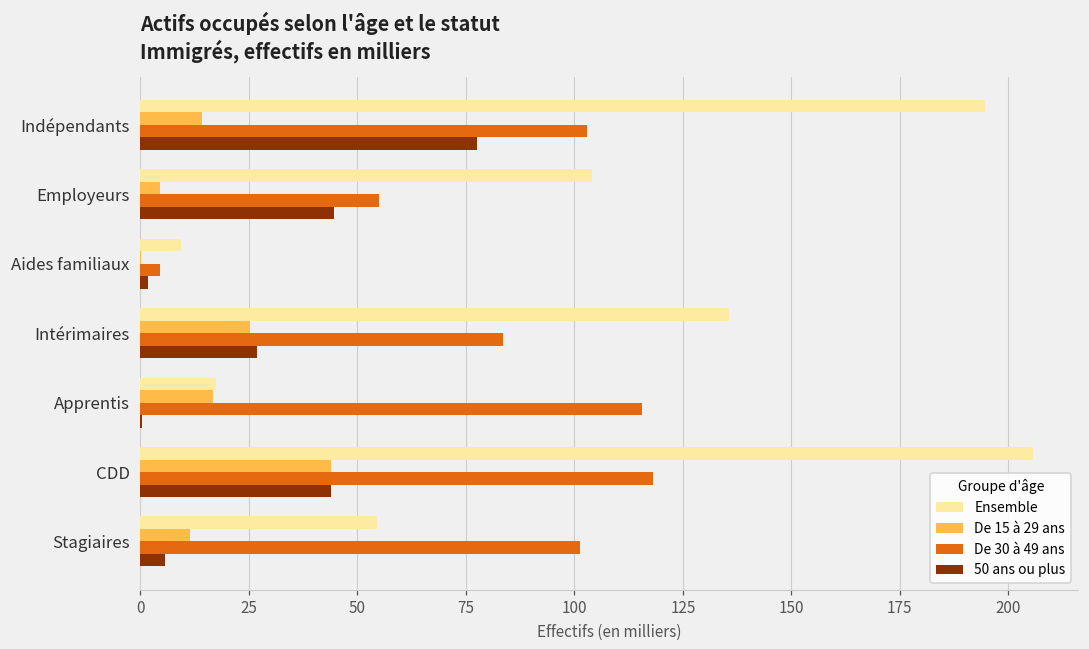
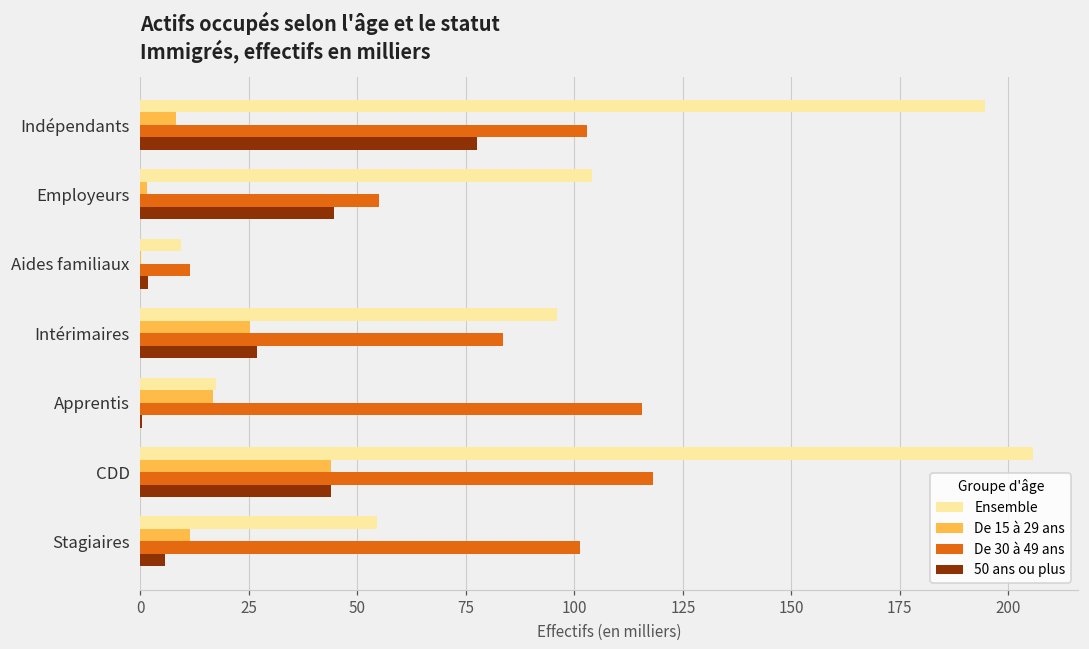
De 15 à 29 ans, Indépendants: 14 -> 8
De 15 à 29 ans, Employeurs: 5 -> 2
De 30 à 49 ans, Aides familiaux: 4 -> 12
Ensemble, Intérimaires: 136 -> 96
